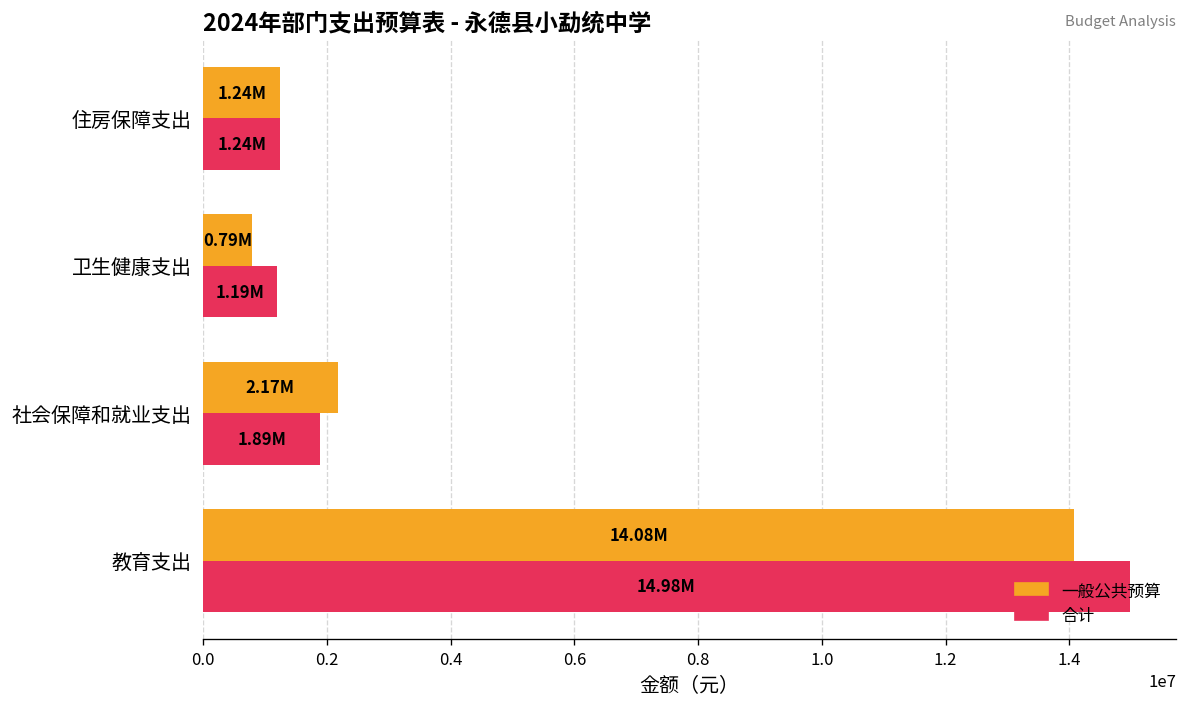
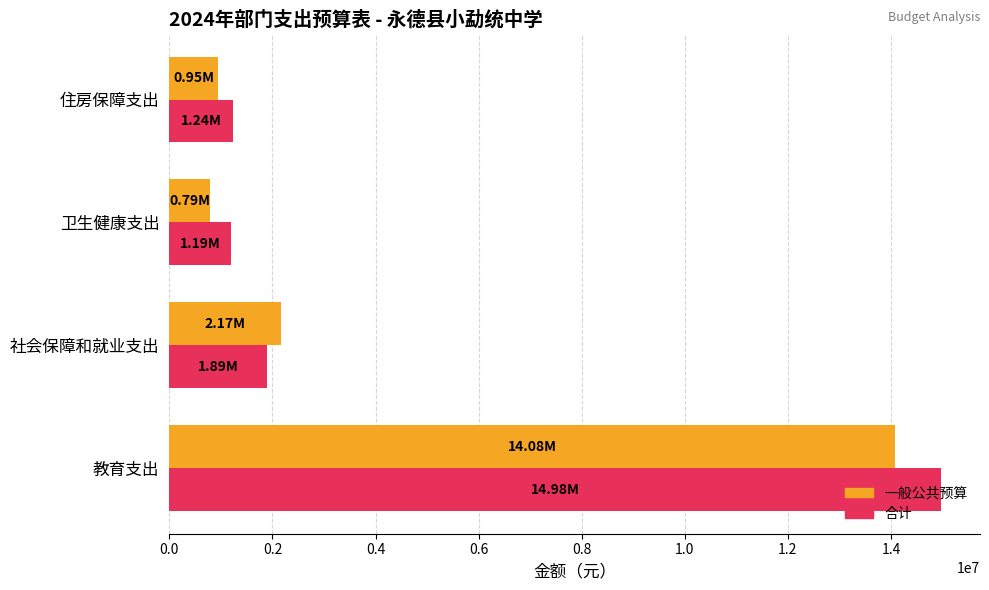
一般公共预算, 住房保障支出: 1.24M -> 0.95M
